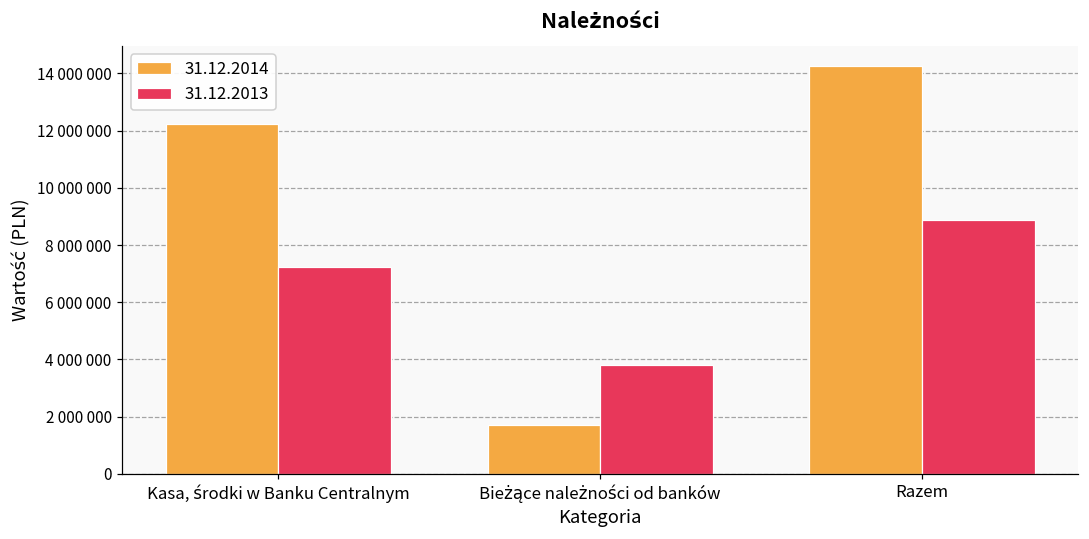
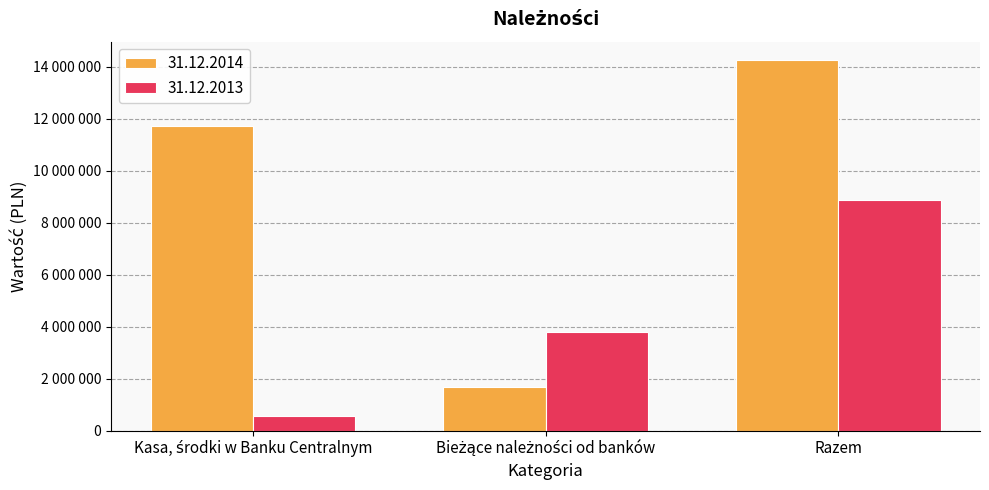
31.12.2014, Kasa, środki w Banku Centralnym: 12200000 -> 11700000
31.12.2013, Kasa, środki w Banku Centralnym: 7200000 -> 500000
